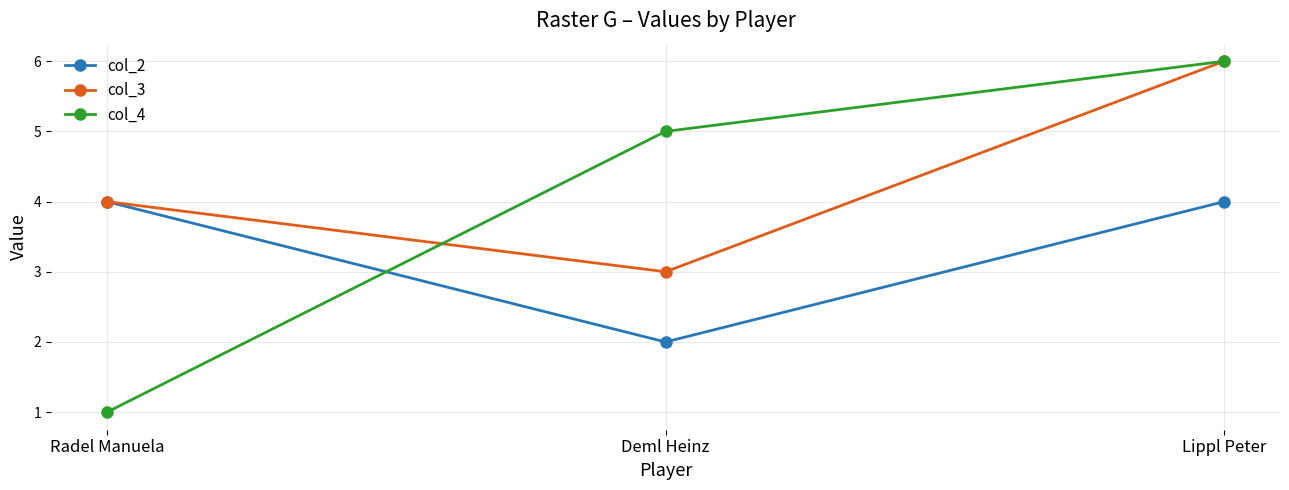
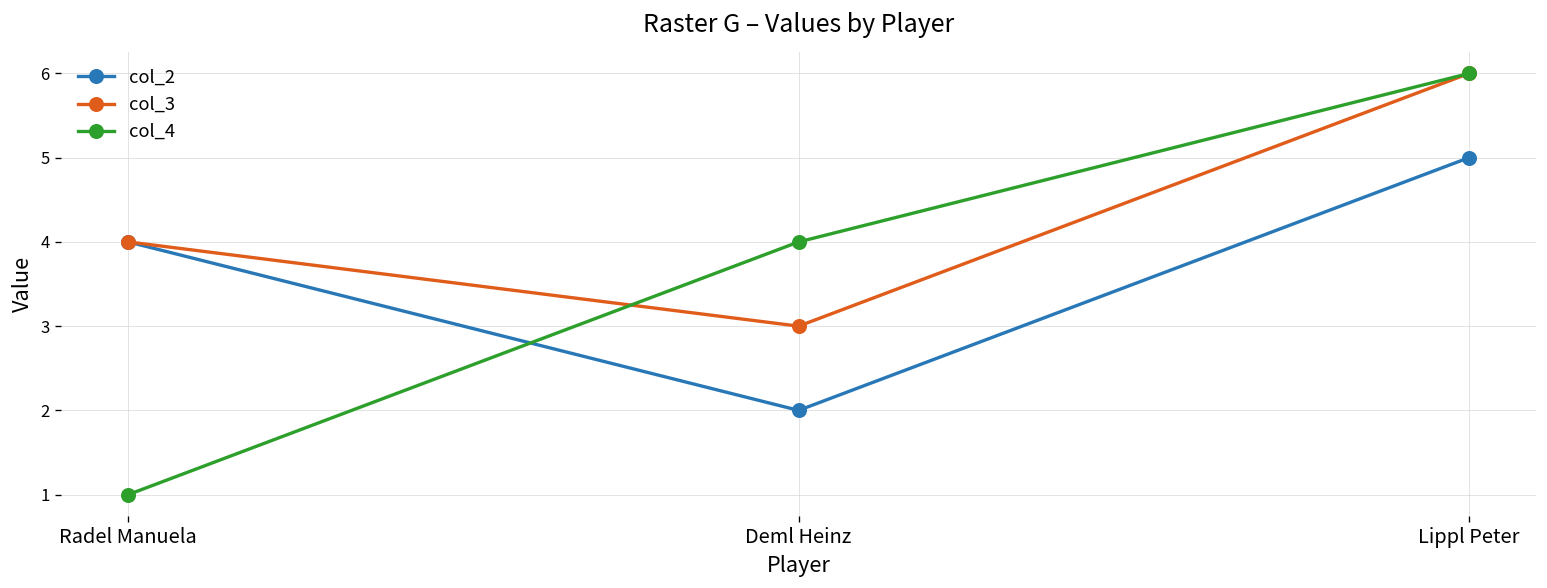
col_4, Deml Heinz: 5 -> 4
col_2, Lippl Peter: 4 -> 5
